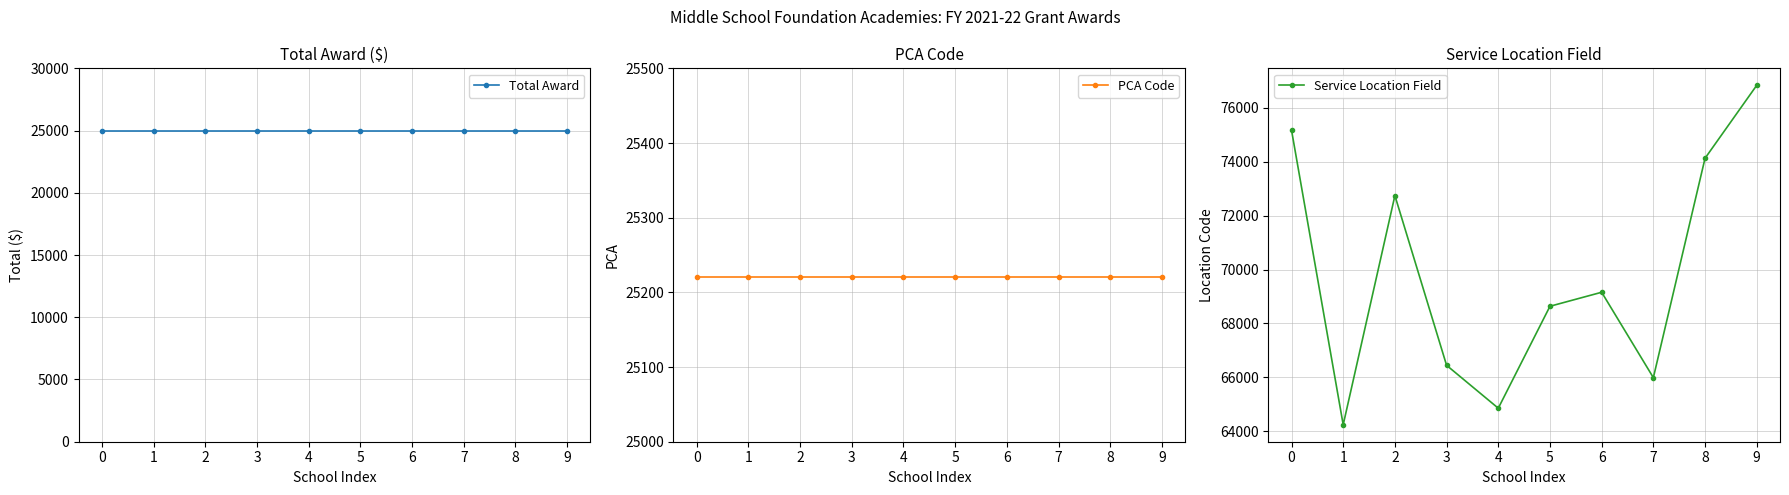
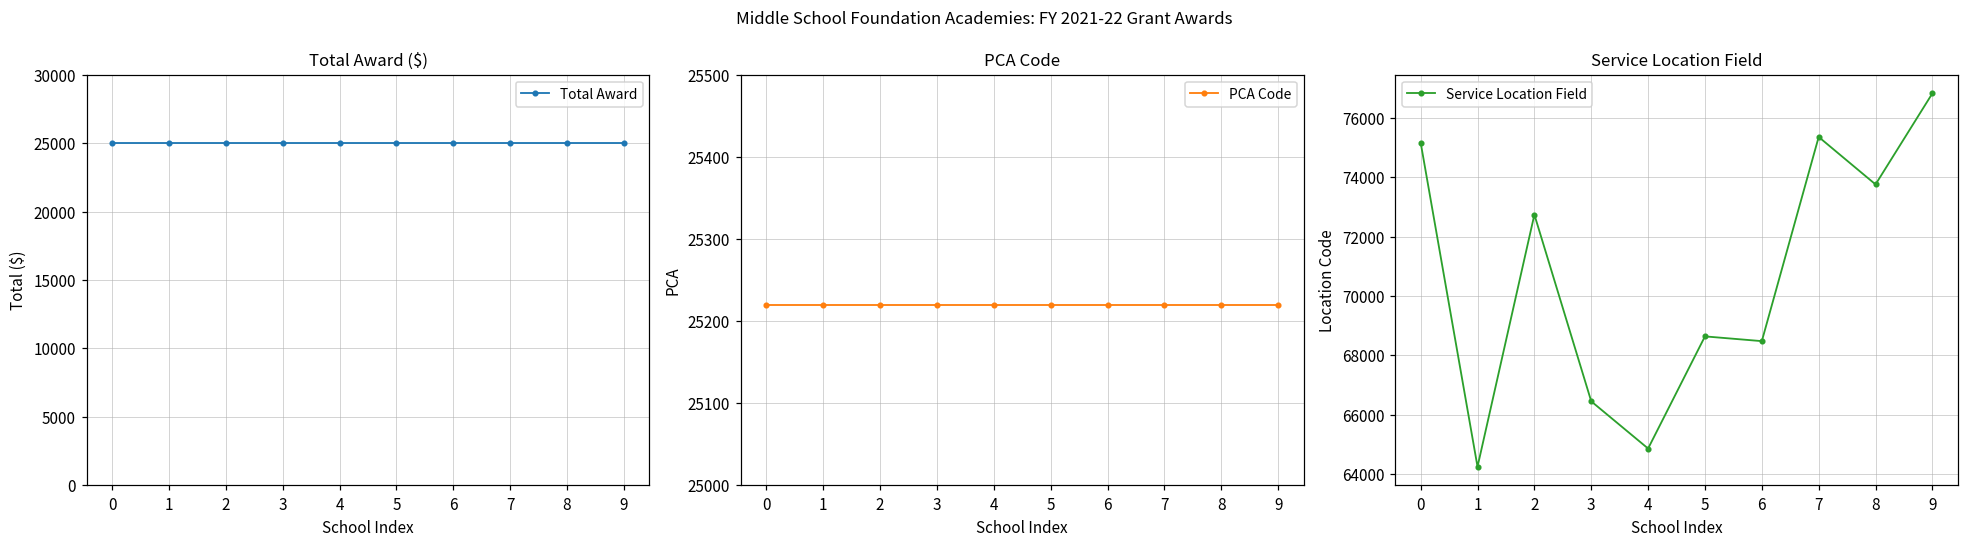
Service Location Field, 6: 69200 -> 68500
Service Location Field, 7: 66000 -> 75400
Service Location Field, 8: 74100 -> 73800
